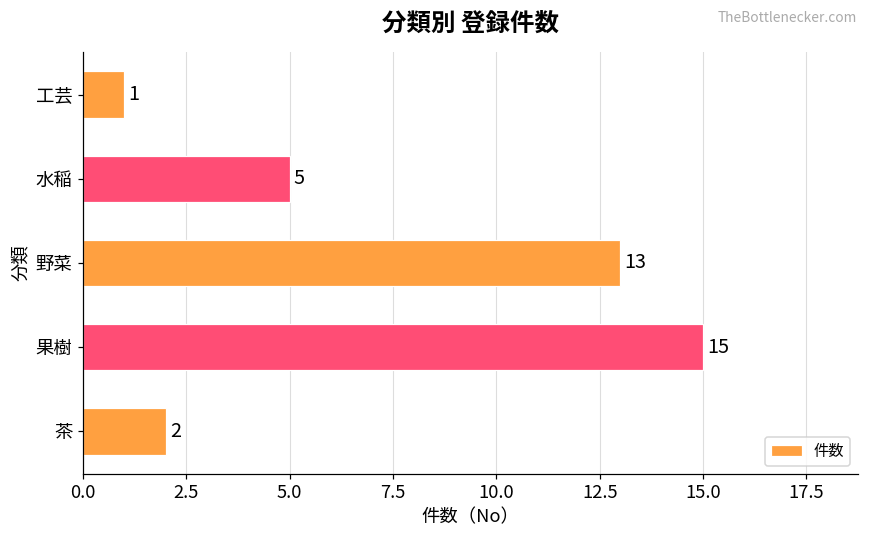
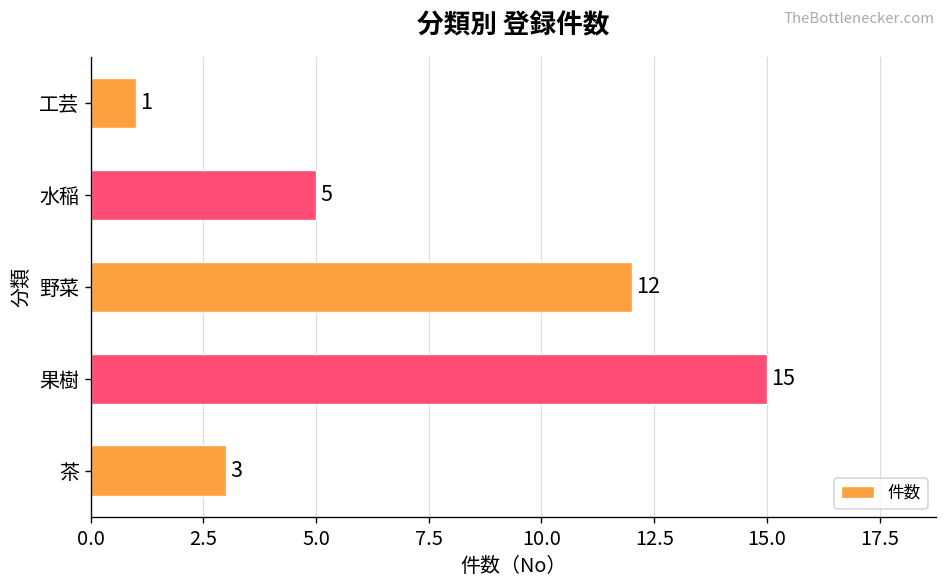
野菜: 13 -> 12
茶: 2 -> 3
